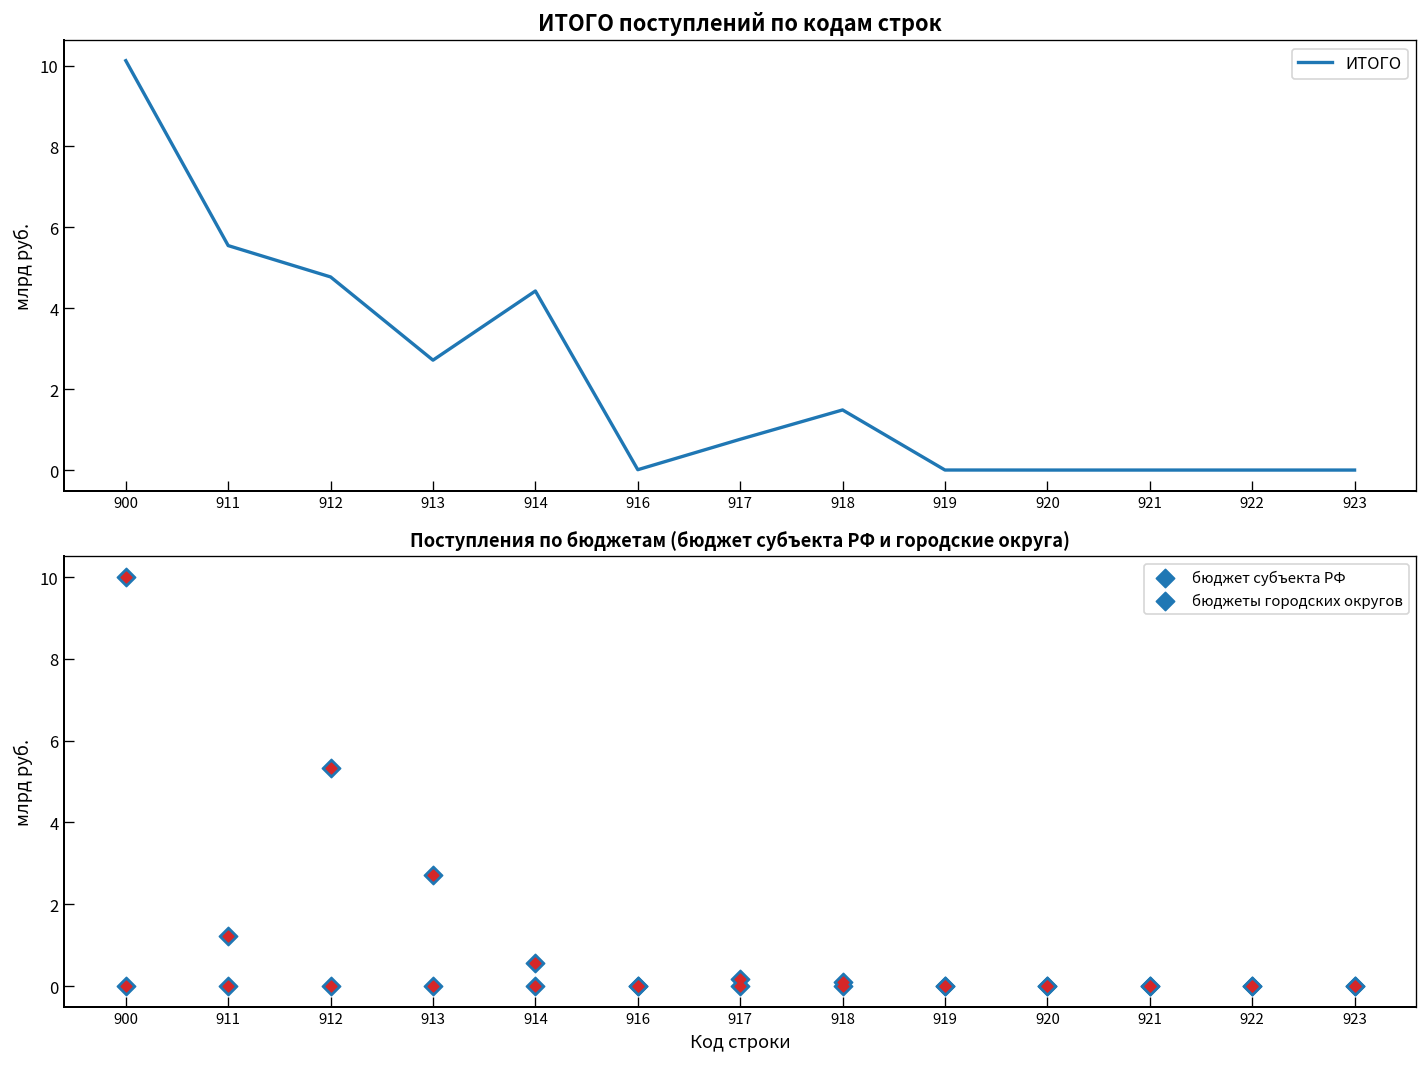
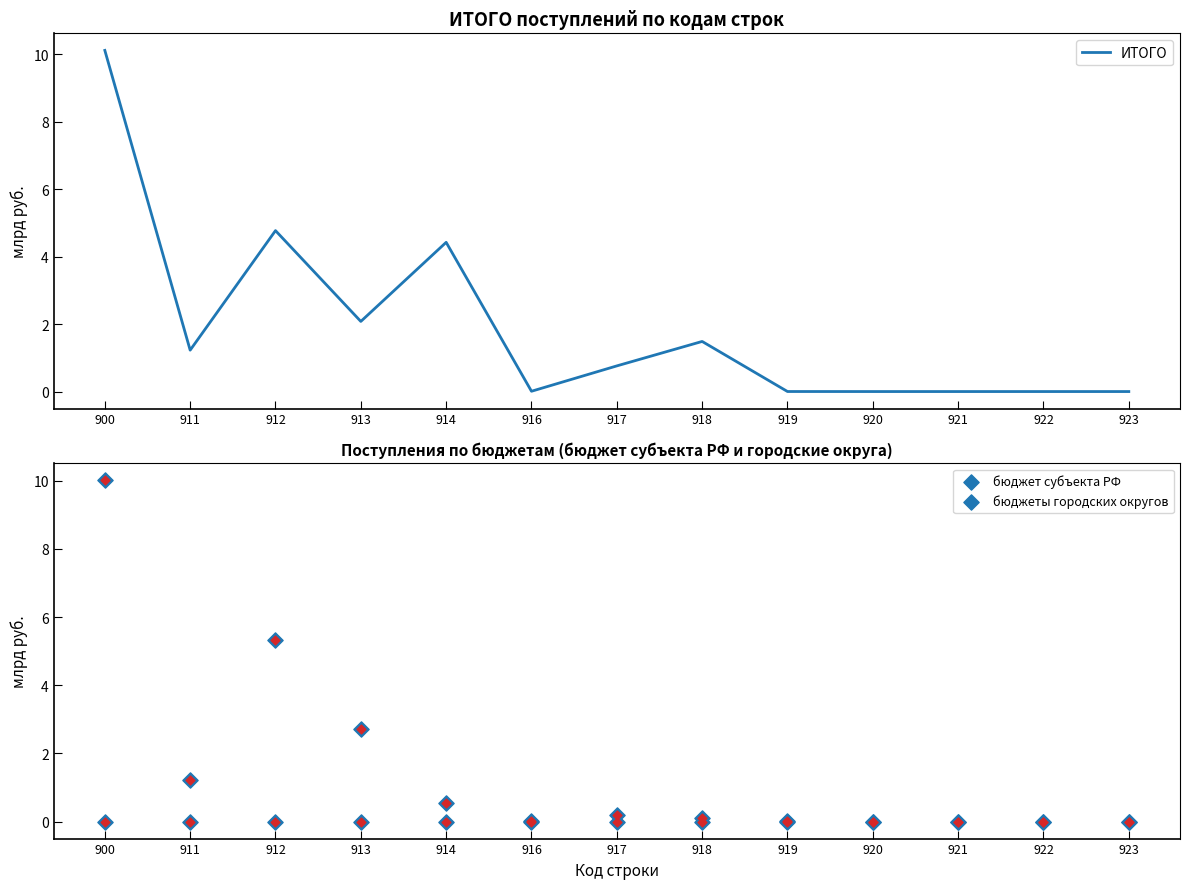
ИТОГО поступлений по кодам строк, 911: 5.5 -> 1.2
ИТОГО поступлений по кодам строк, 913: 2.7 -> 2.1
